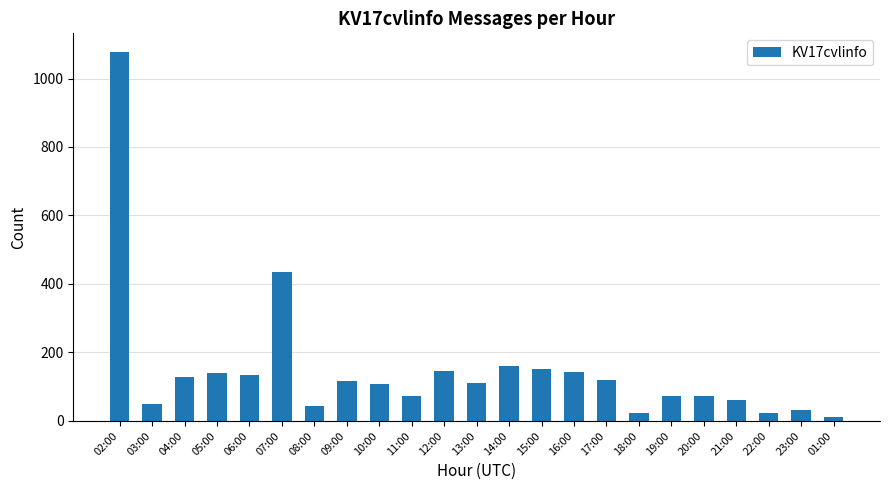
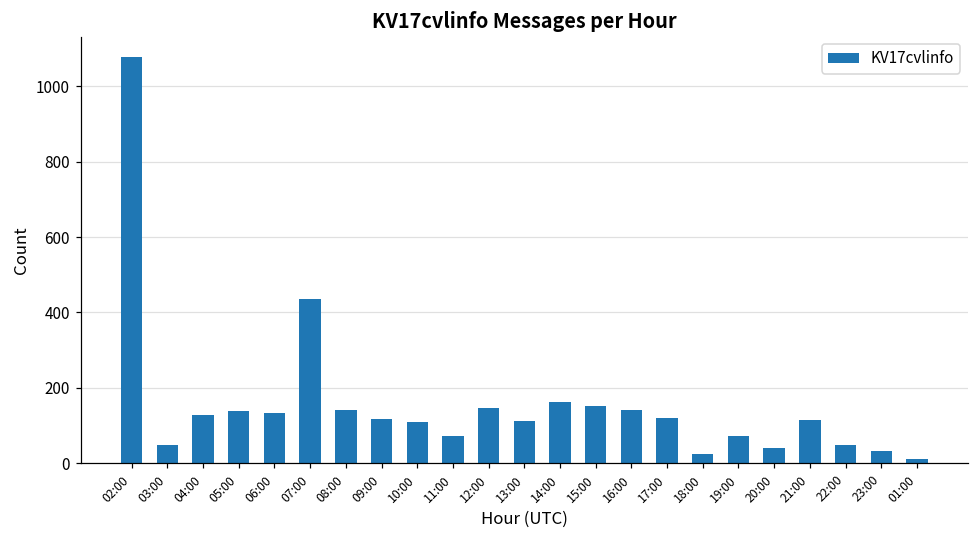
08:00: 40 -> 140
20:00: 70 -> 40
21:00: 60 -> 120
22:00: 20 -> 50
